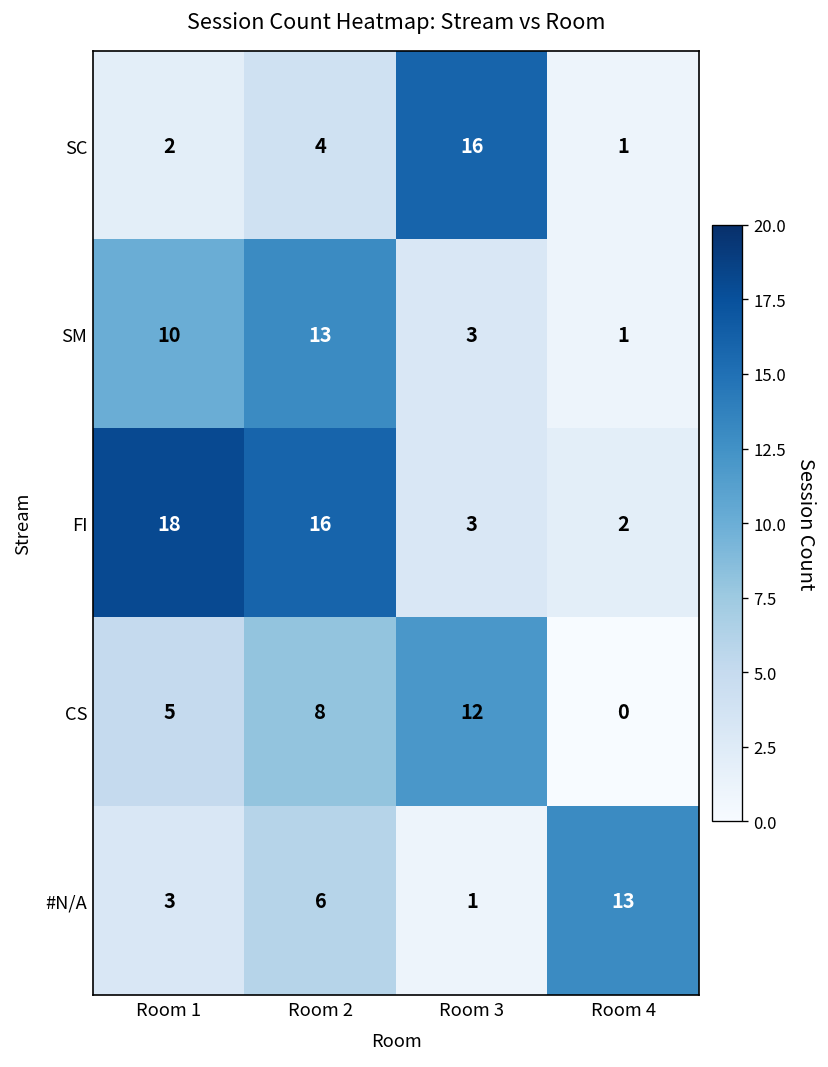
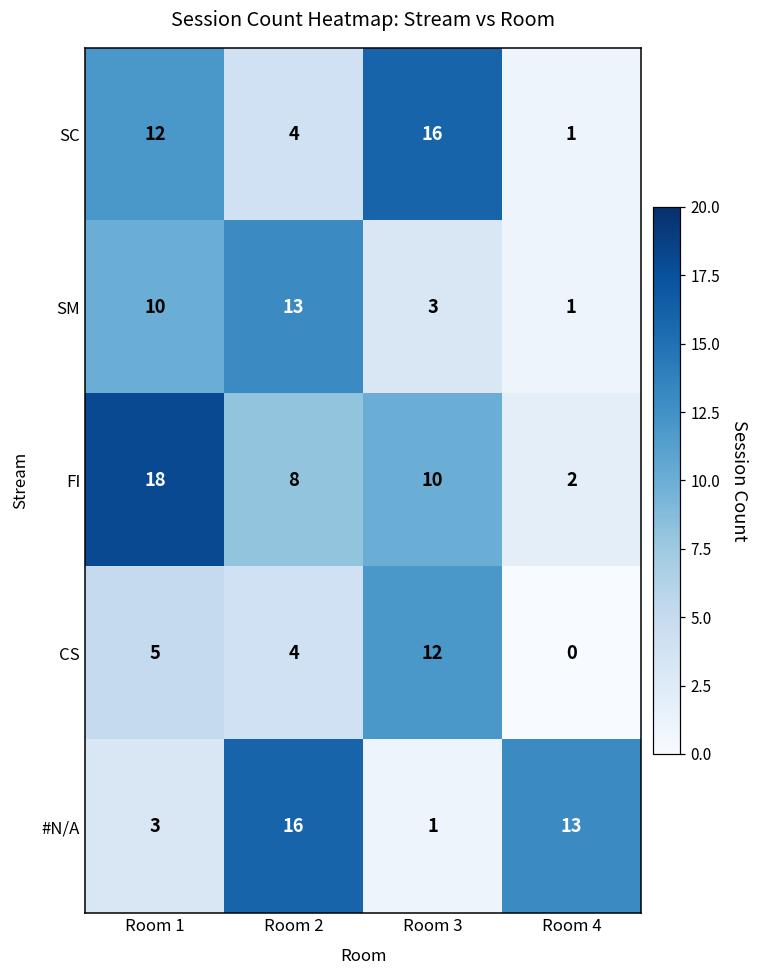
SC, Room 1: 2 -> 12
FI, Room 2: 16 -> 8
FI, Room 3: 3 -> 10
CS, Room 2: 8 -> 4
#N/A, Room 2: 6 -> 16
